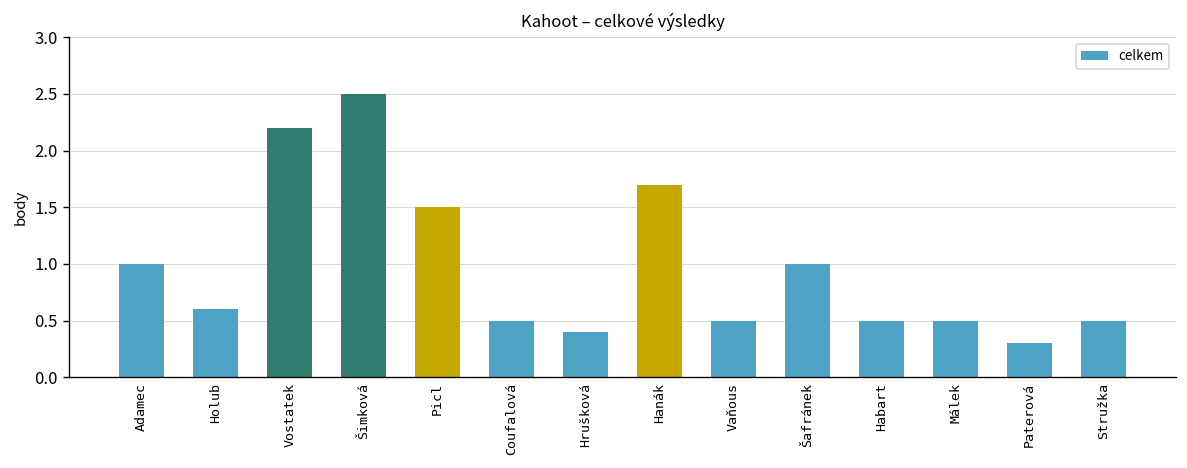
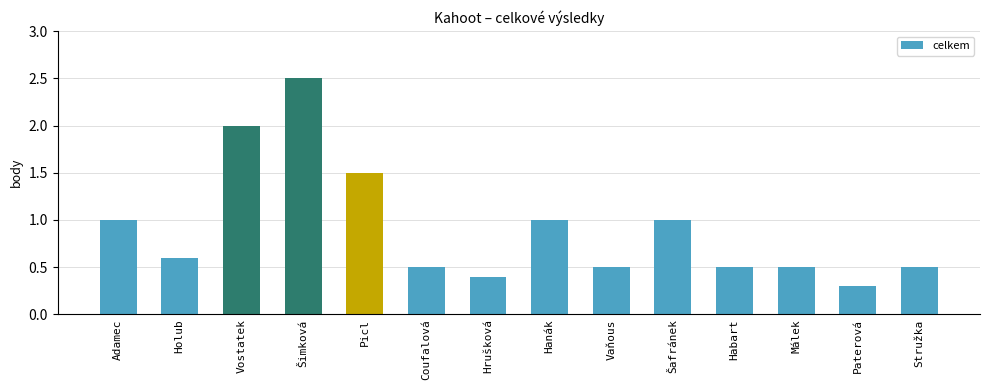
Vostatek: 2.2 -> 2.0
Hanák: 1.7 -> 1.0
